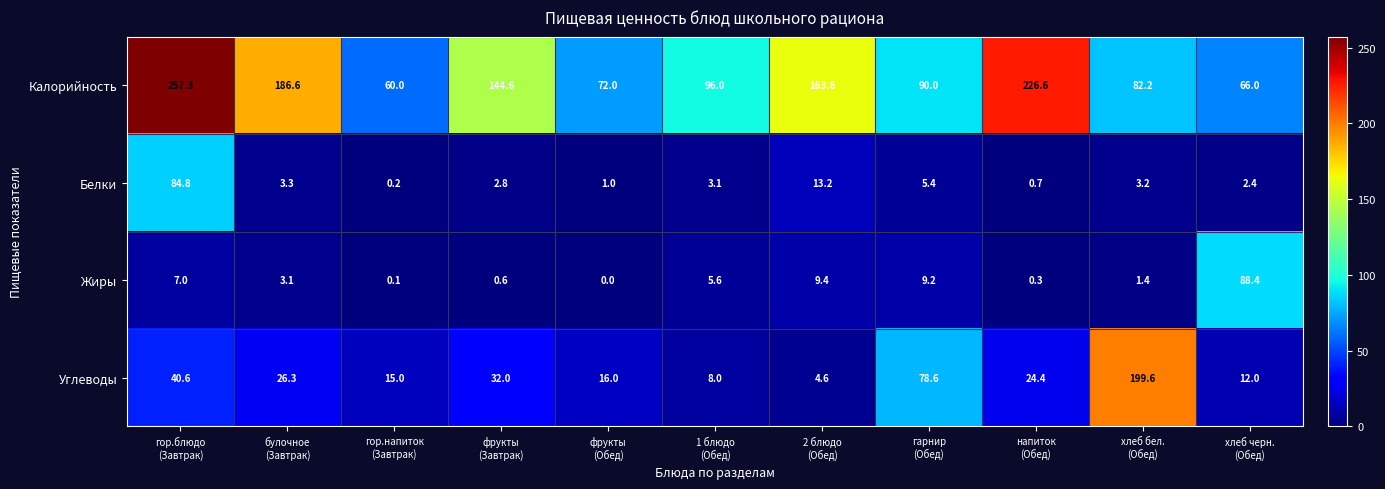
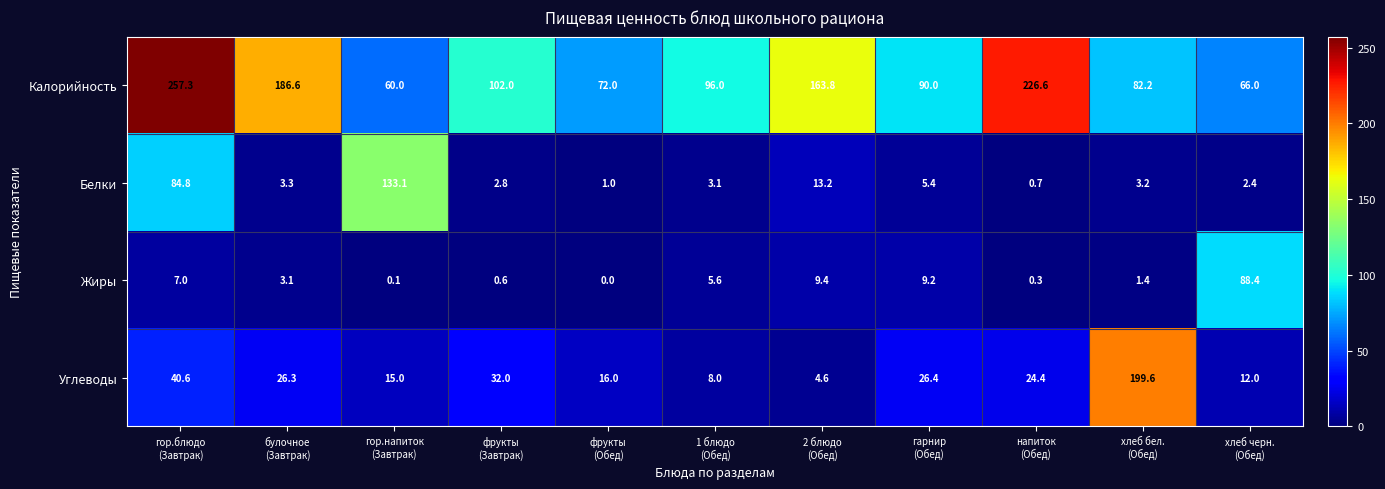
Калорийность, фрукты (Завтрак): 144.6 -> 102.0
Белки, гор.напиток (Завтрак): 0.2 -> 133.1
Углеводы, гарнир (Обед): 78.6 -> 26.4
